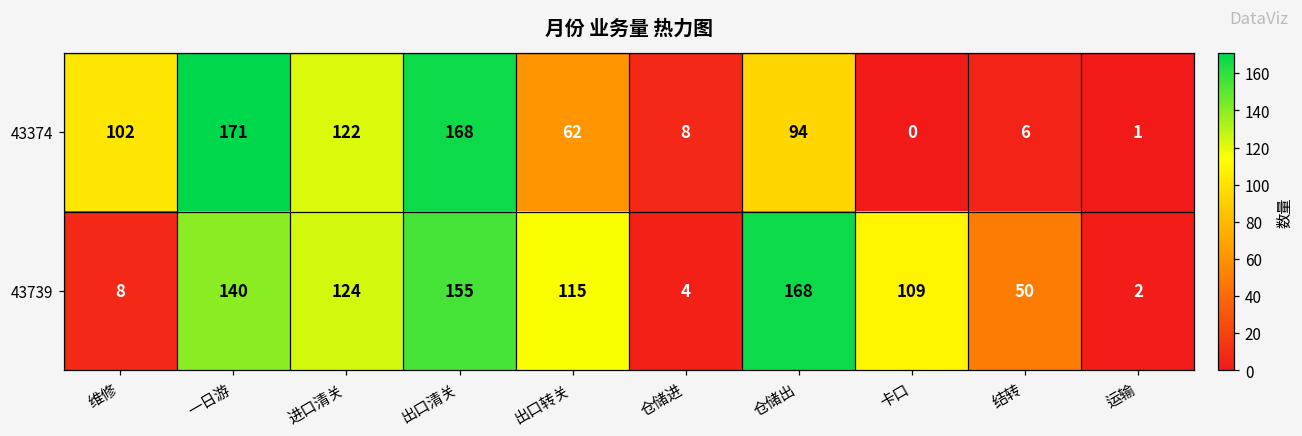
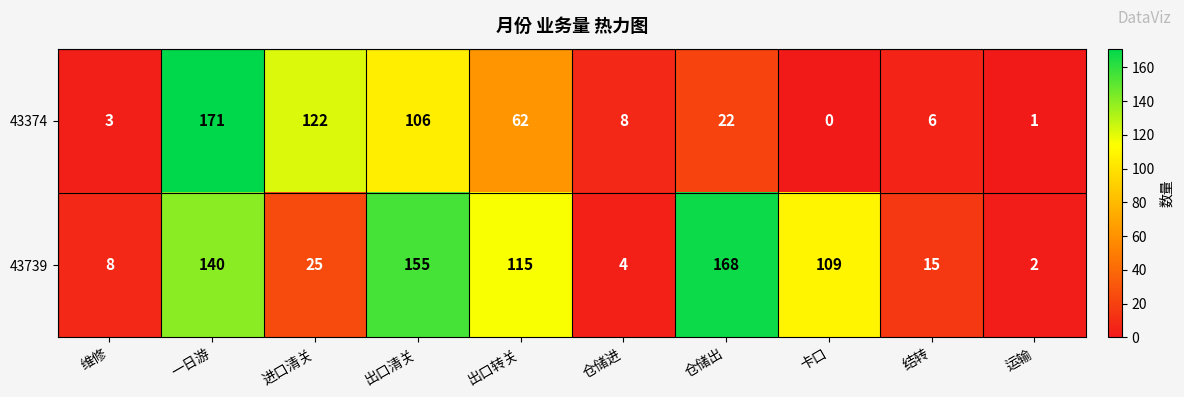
43374, 维修: 102 -> 3
43374, 出口清关: 168 -> 106
43374, 仓储出: 94 -> 22
43739, 进口清关: 124 -> 25
43739, 结转: 50 -> 15
